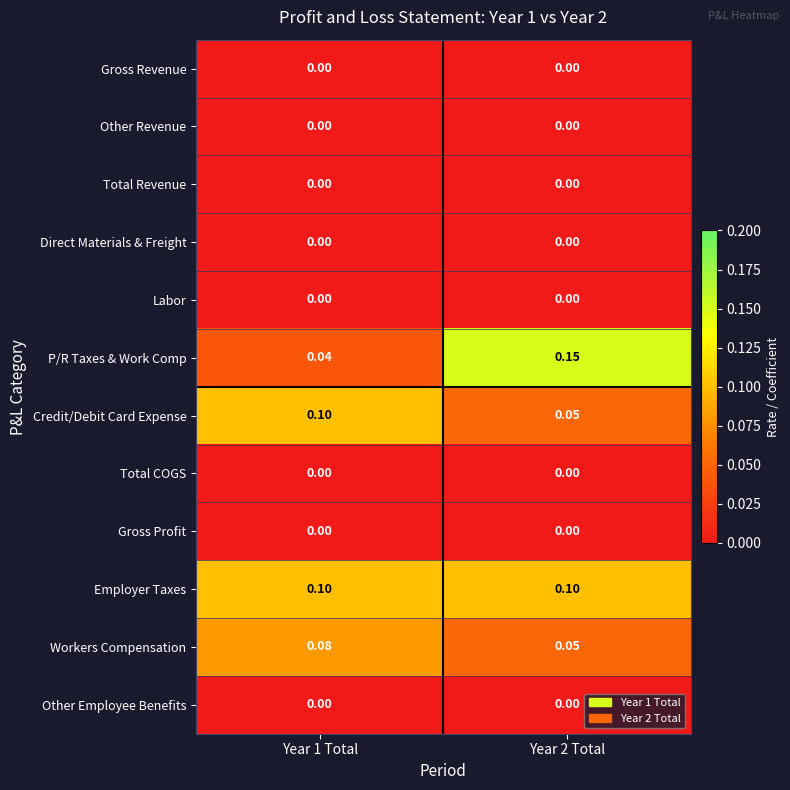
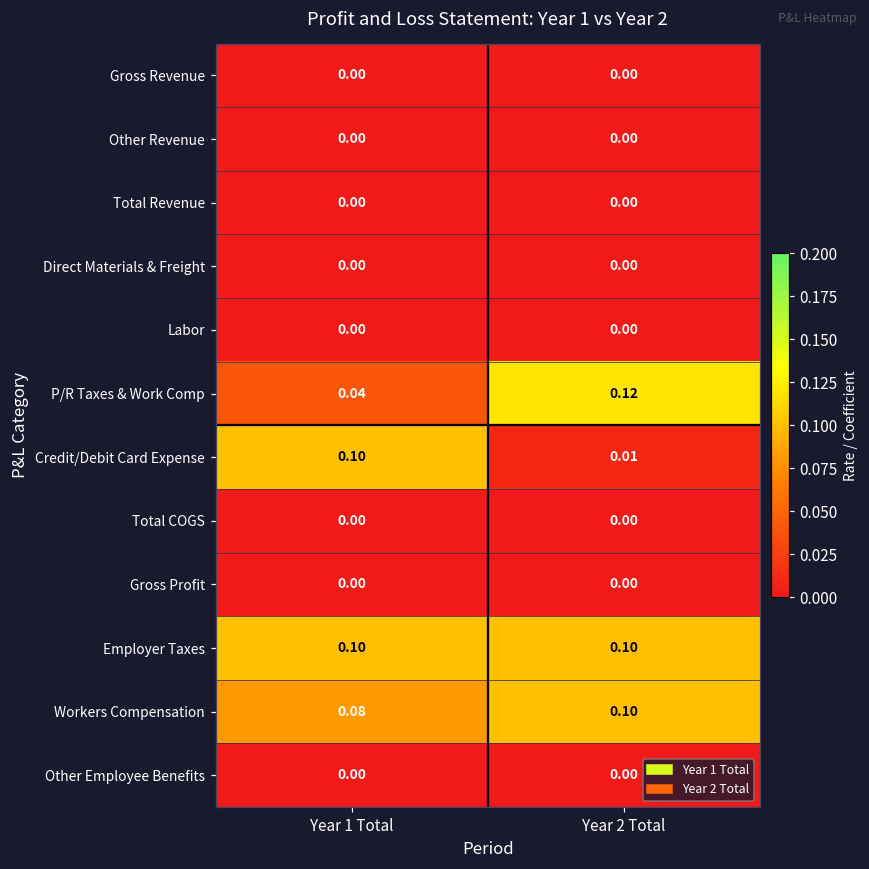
P/R Taxes & Work Comp, Year 2 Total: 0.15 -> 0.12
Credit/Debit Card Expense, Year 2 Total: 0.05 -> 0.01
Workers Compensation, Year 2 Total: 0.05 -> 0.10
